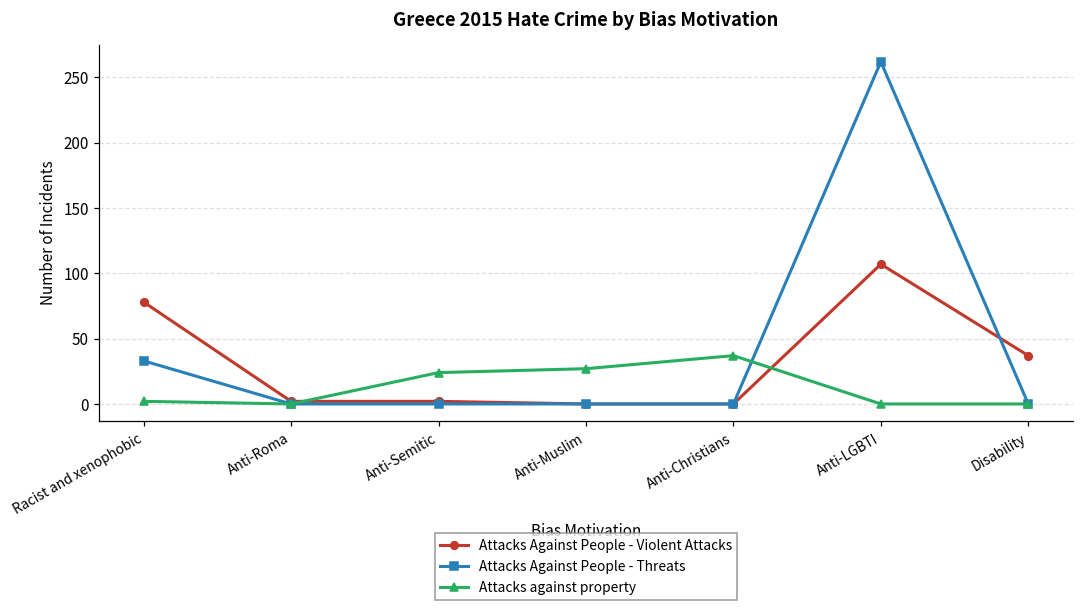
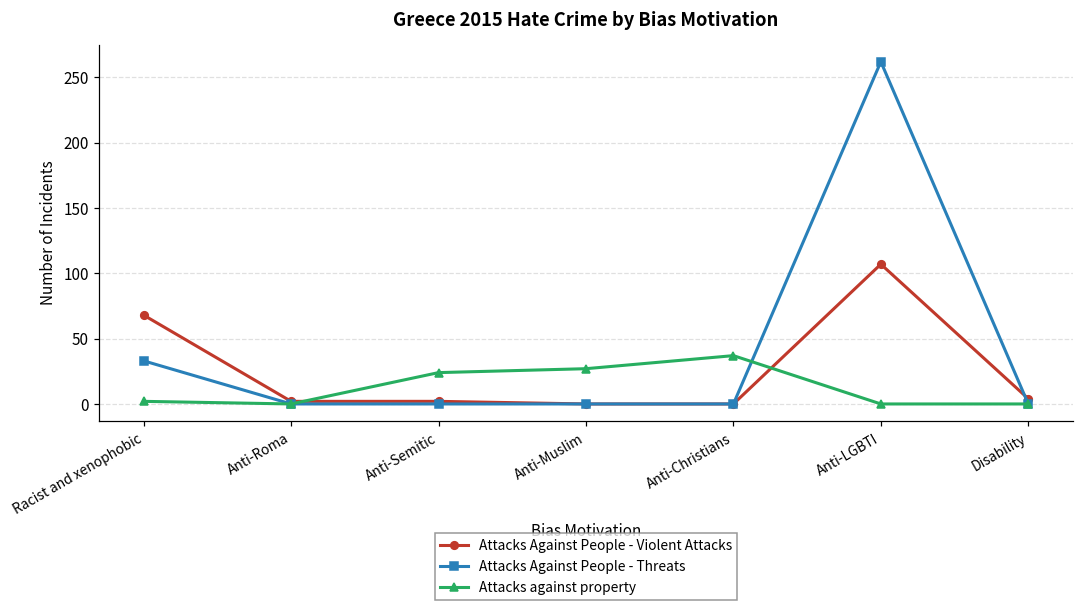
Attacks Against People - Violent Attacks, Racist and xenophobic: 78 -> 68
Attacks Against People - Violent Attacks, Disability: 37 -> 4
